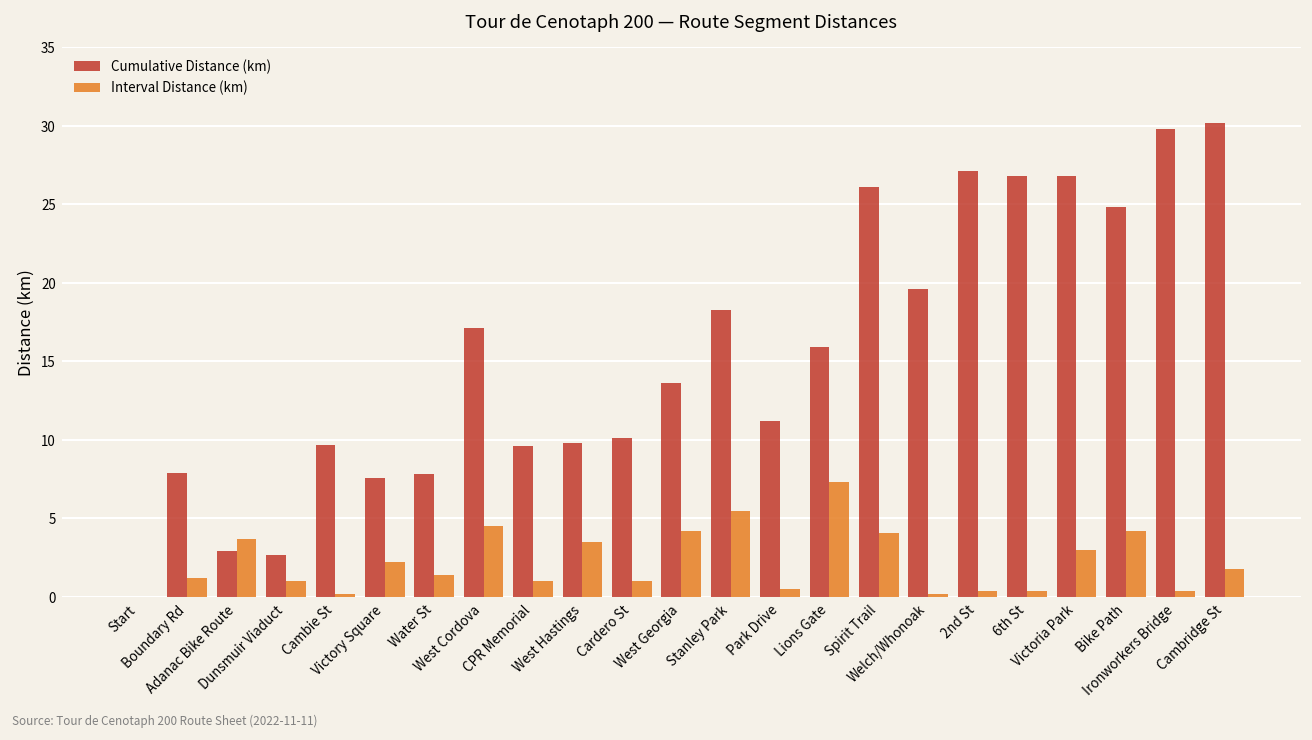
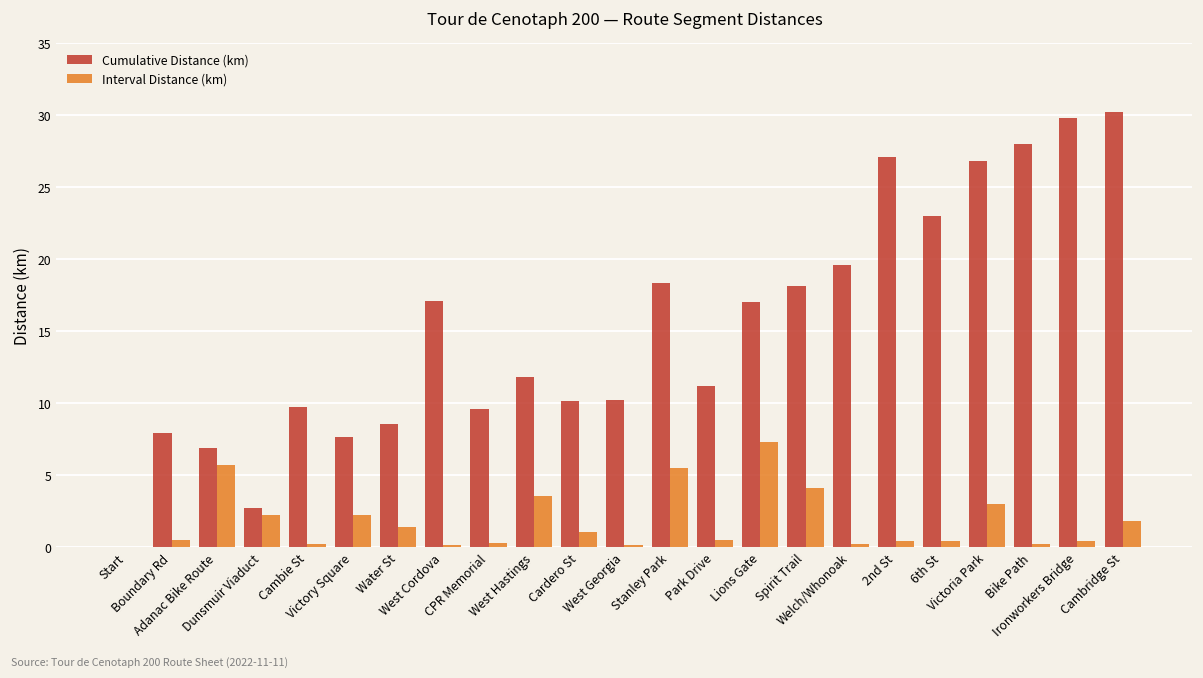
Interval Distance (km), Boundary Rd: 1.2 -> 0.5
Cumulative Distance (km), Adanac Bike Route: 2.9 -> 6.9
Interval Distance (km), Adanac Bike Route: 3.7 -> 5.7
Interval Distance (km), Dunsmuir Viaduct: 1.0 -> 2.2
Cumulative Distance (km), Water St: 7.8 -> 8.5
Interval Distance (km), West Cordova: 4.5 -> 0.1
Interval Distance (km), CPR Memorial: 1.0 -> 0.3
Cumulative Distance (km), West Hastings: 9.8 -> 11.8
Cumulative Distance (km), West Georgia: 13.6 -> 10.2
Interval Distance (km), West Georgia: 4.2 -> 0.1
Cumulative Distance (km), Lions Gate: 15.9 -> 17.0
Cumulative Distance (km), Spirit Trail: 26.1 -> 18.1
Cumulative Distance (km), 6th St: 26.8 -> 23.0
Cumulative Distance (km), Bike Path: 24.8 -> 28.0
Interval Distance (km), Bike Path: 4.2 -> 0.2
